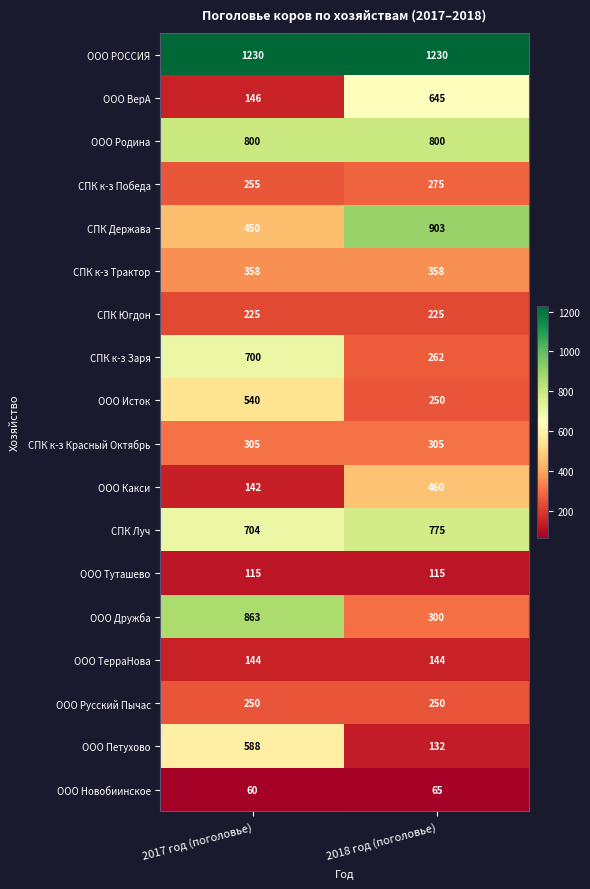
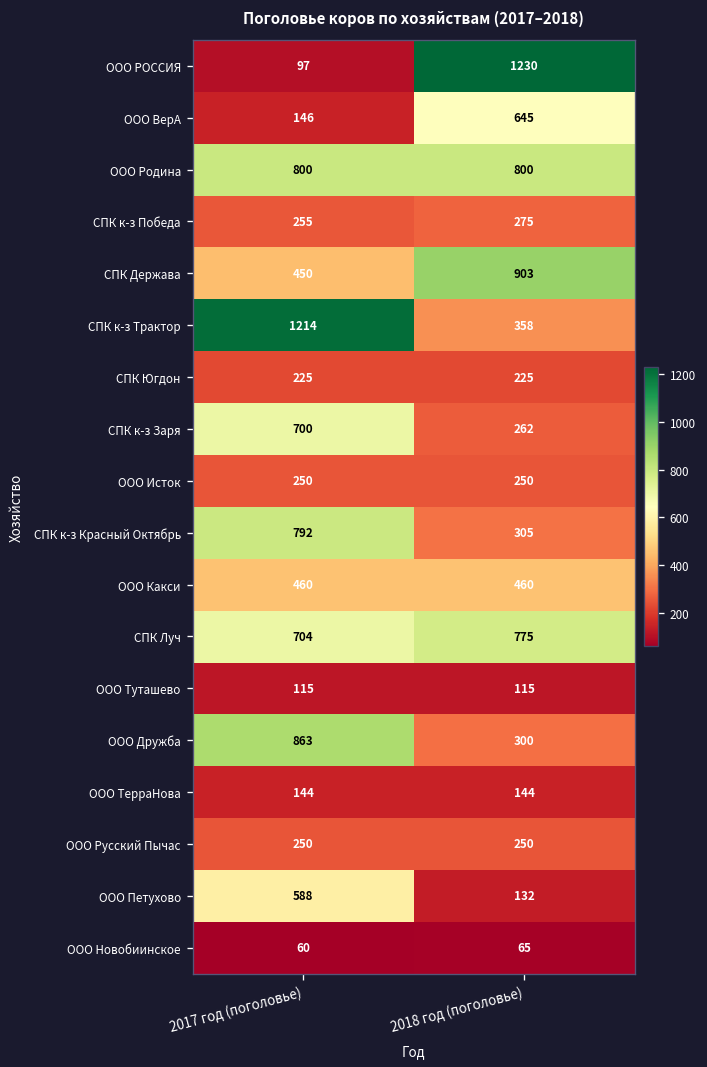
ООО РОССИЯ, 2017 год (поголовье): 1230 -> 97
СПК к-з Трактор, 2017 год (поголовье): 358 -> 1214
ООО Исток, 2017 год (поголовье): 540 -> 250
СПК к-з Красный Октябрь, 2017 год (поголовье): 305 -> 792
ООО Какси, 2017 год (поголовье): 142 -> 460
